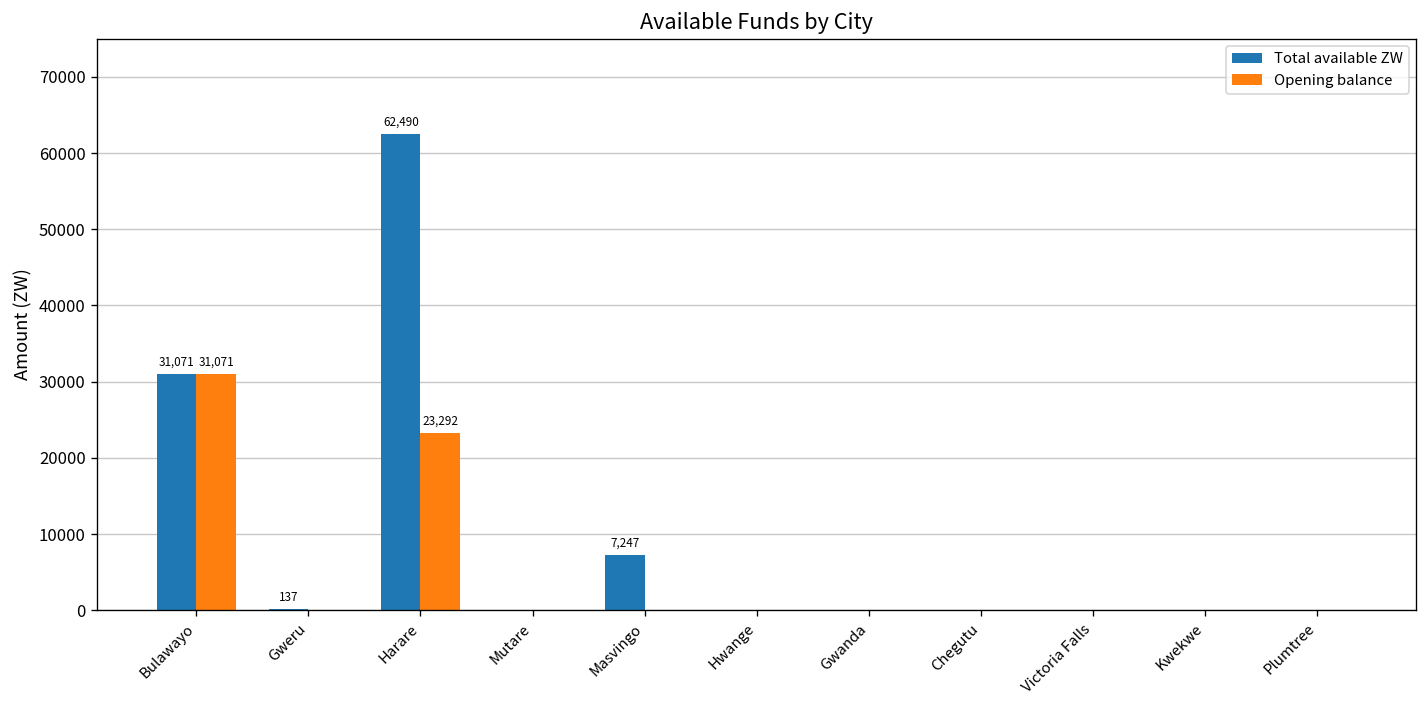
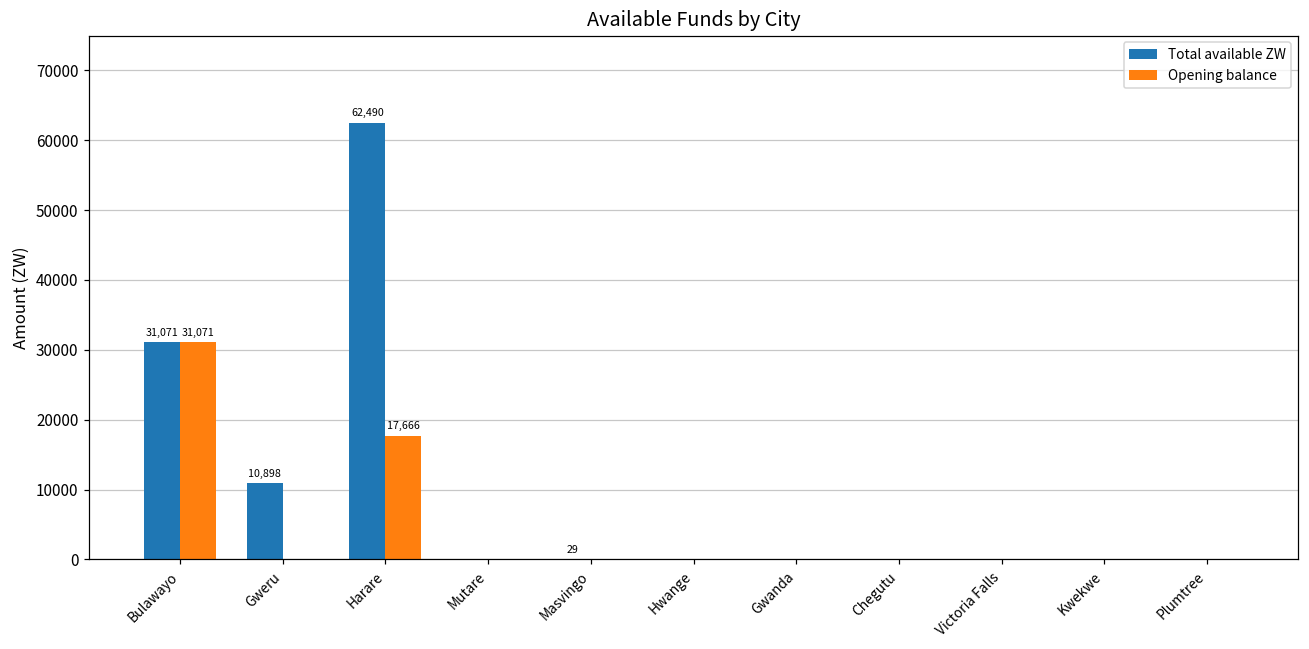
Total available ZW, Gweru: 137 -> 10,898
Opening balance, Harare: 23,292 -> 17,666
Total available ZW, Masvingo: 7,247 -> 29
